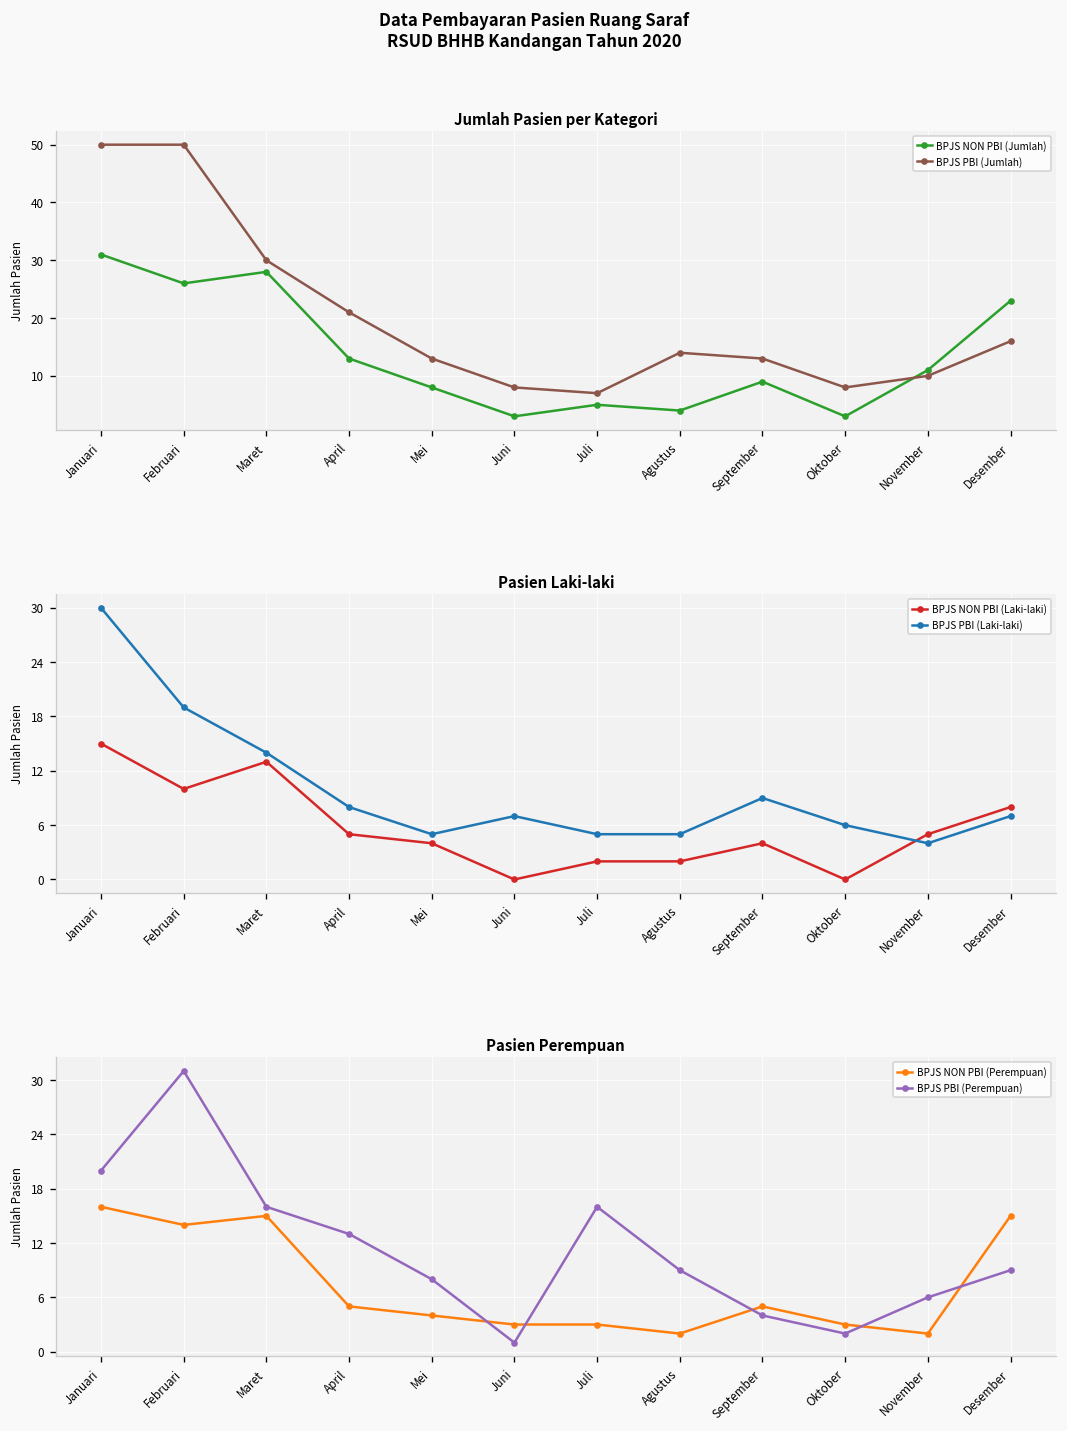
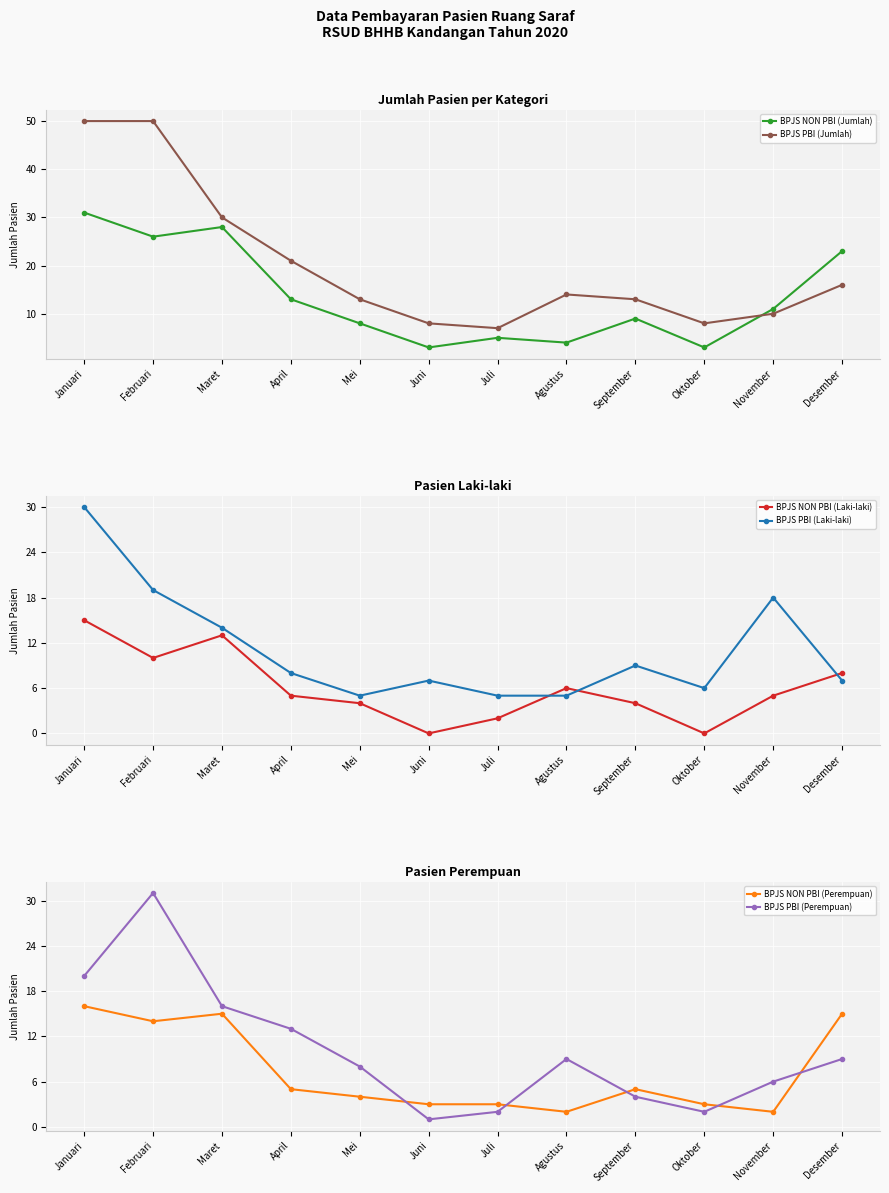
Pasien Laki-laki, BPJS NON PBI (Laki-laki), Agustus: 2 -> 6
Pasien Laki-laki, BPJS PBI (Laki-laki), November: 4 -> 18
Pasien Perempuan, BPJS PBI (Perempuan), Juli: 16 -> 2
